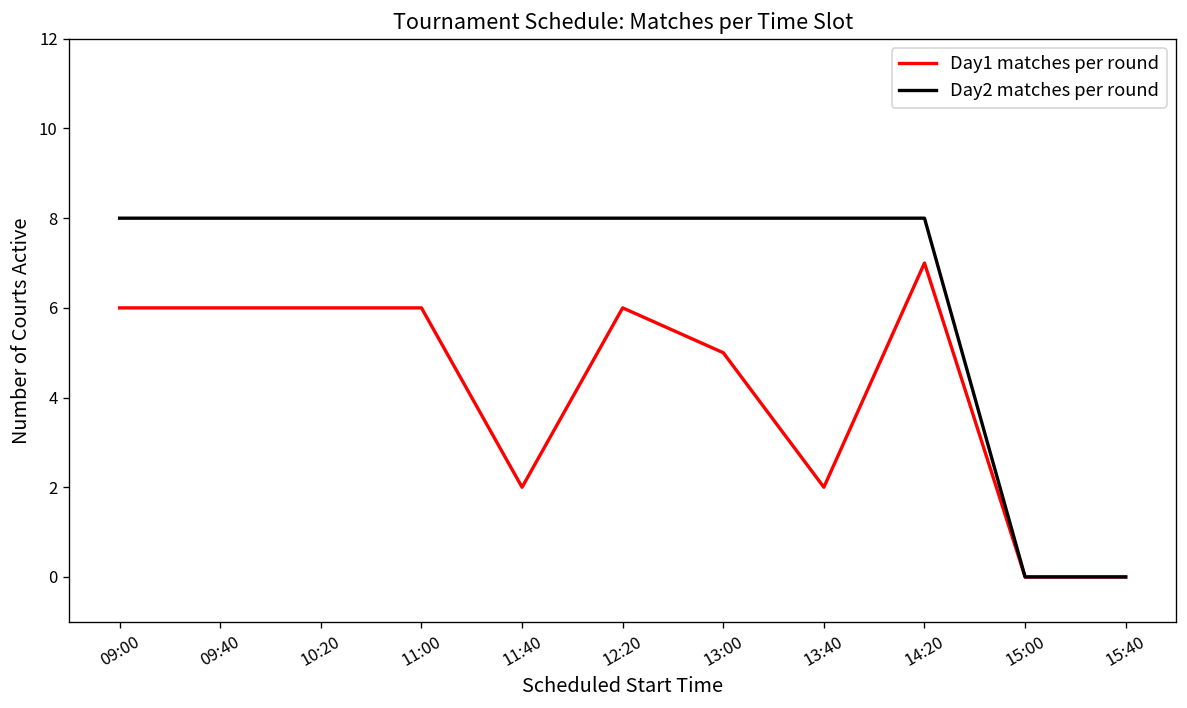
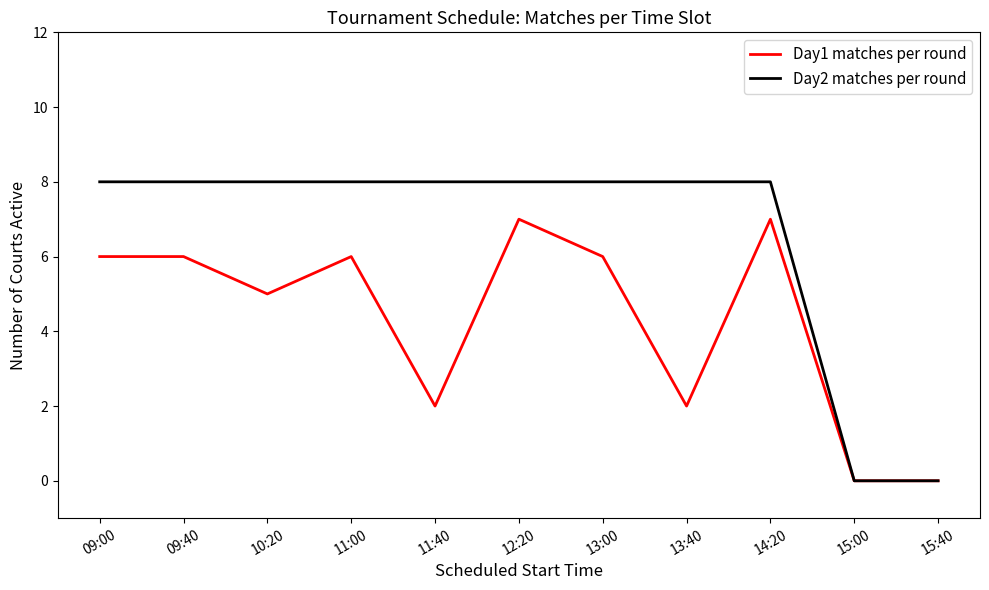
Day1 matches per round, 10:20: 6 -> 5
Day1 matches per round, 12:20: 6 -> 7
Day1 matches per round, 13:00: 5 -> 6
